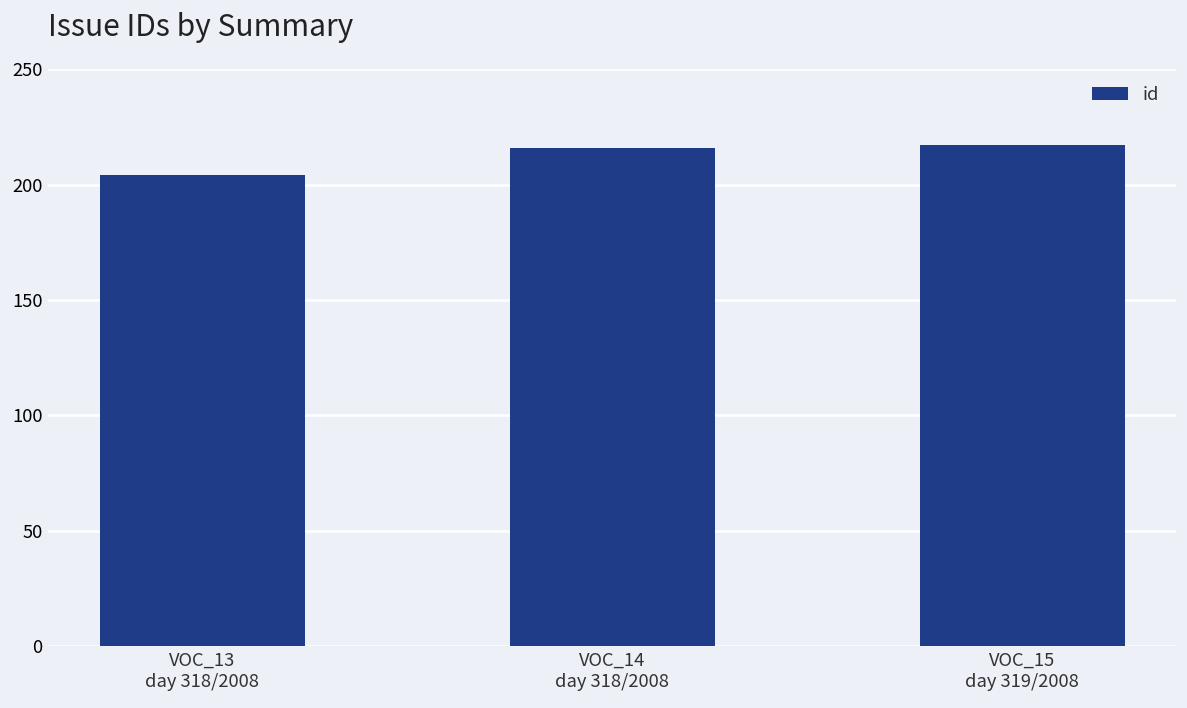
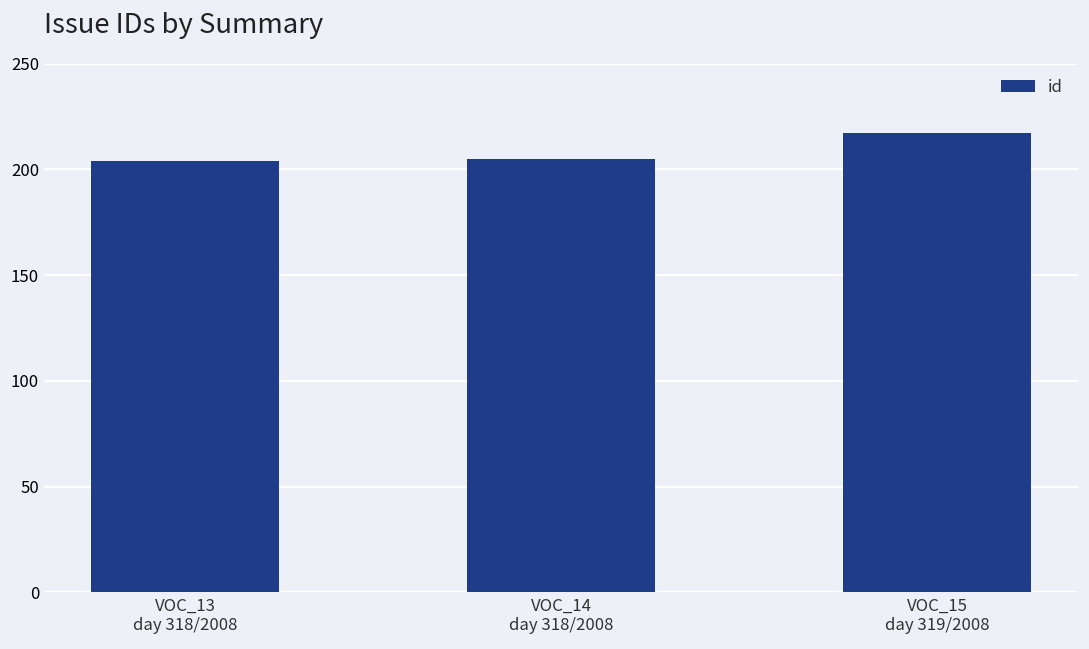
VOC_14 day 318/2008: 216 -> 205
